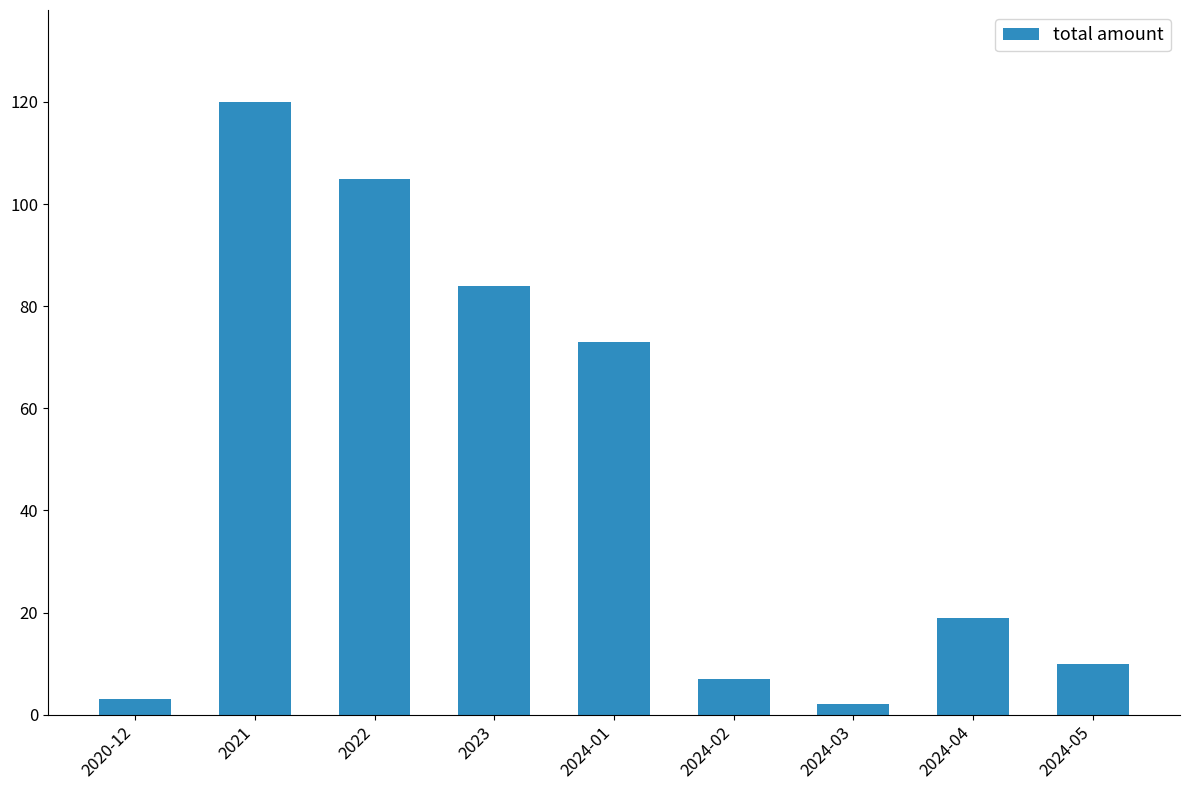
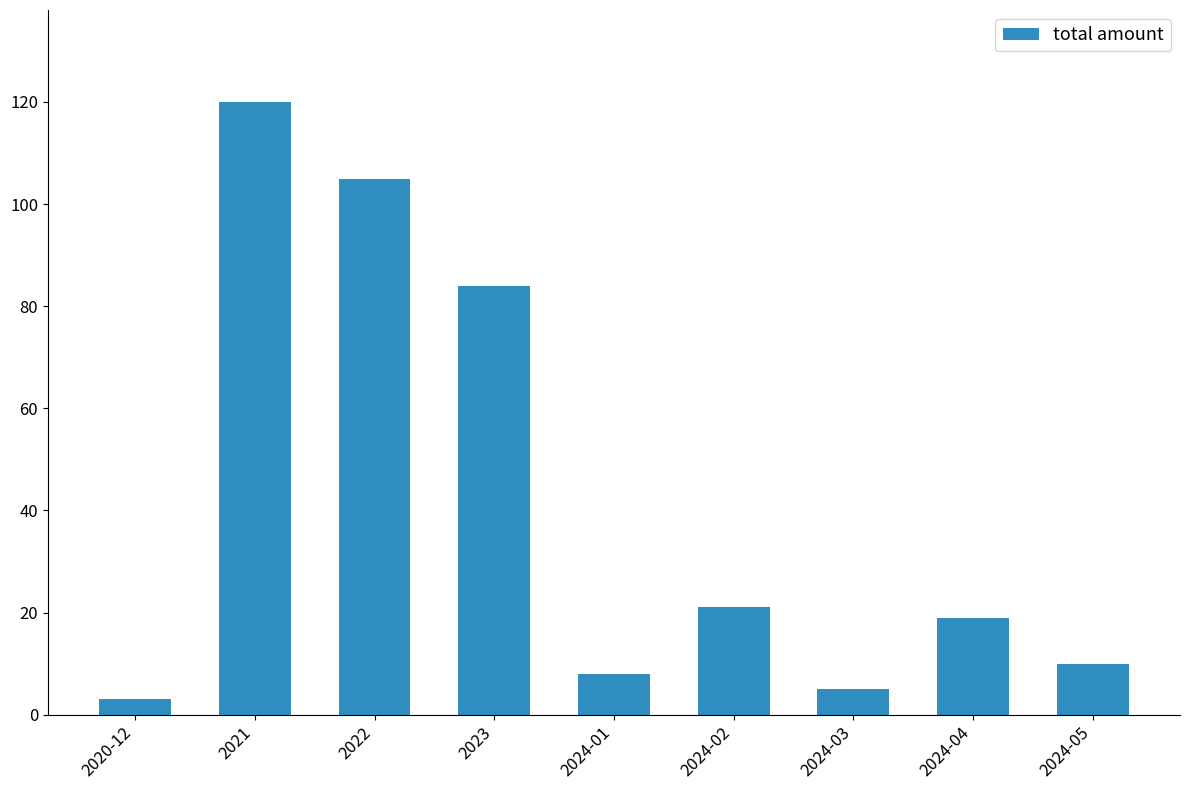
2024-01: 73 -> 8
2024-02: 7 -> 21
2024-03: 2 -> 5
